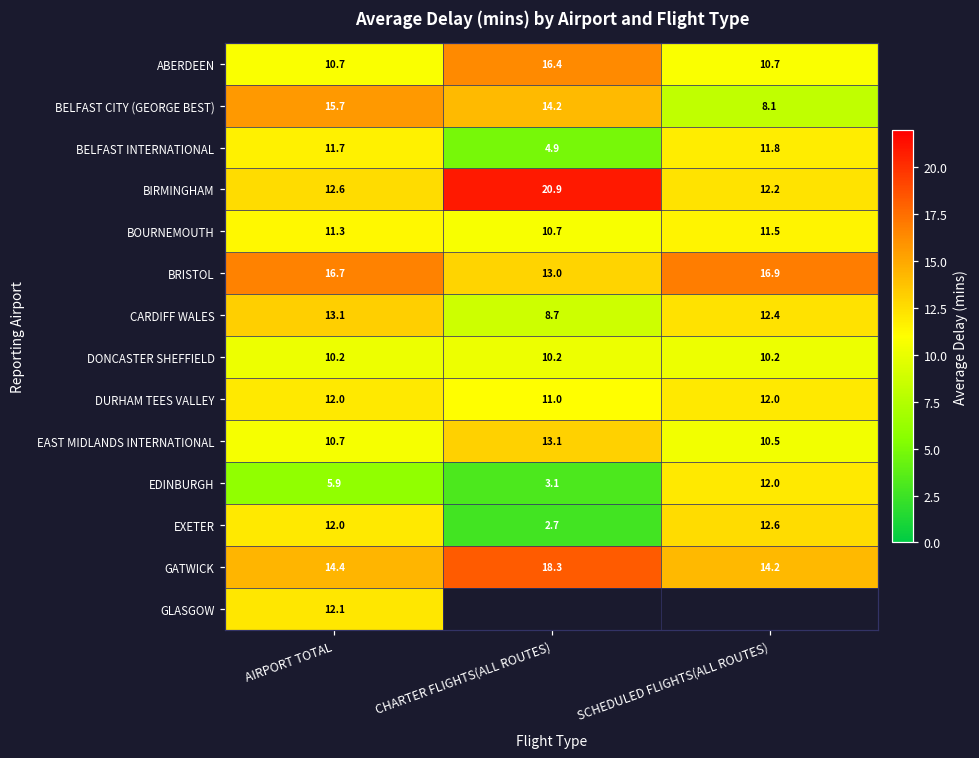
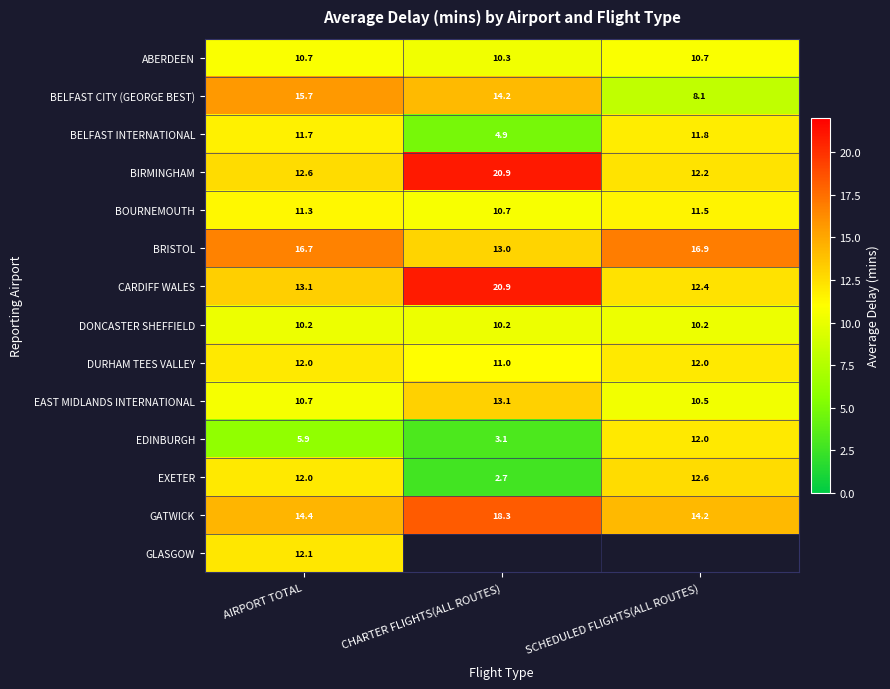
ABERDEEN, CHARTER FLIGHTS(ALL ROUTES): 16.4 -> 10.3
CARDIFF WALES, CHARTER FLIGHTS(ALL ROUTES): 8.7 -> 20.9
